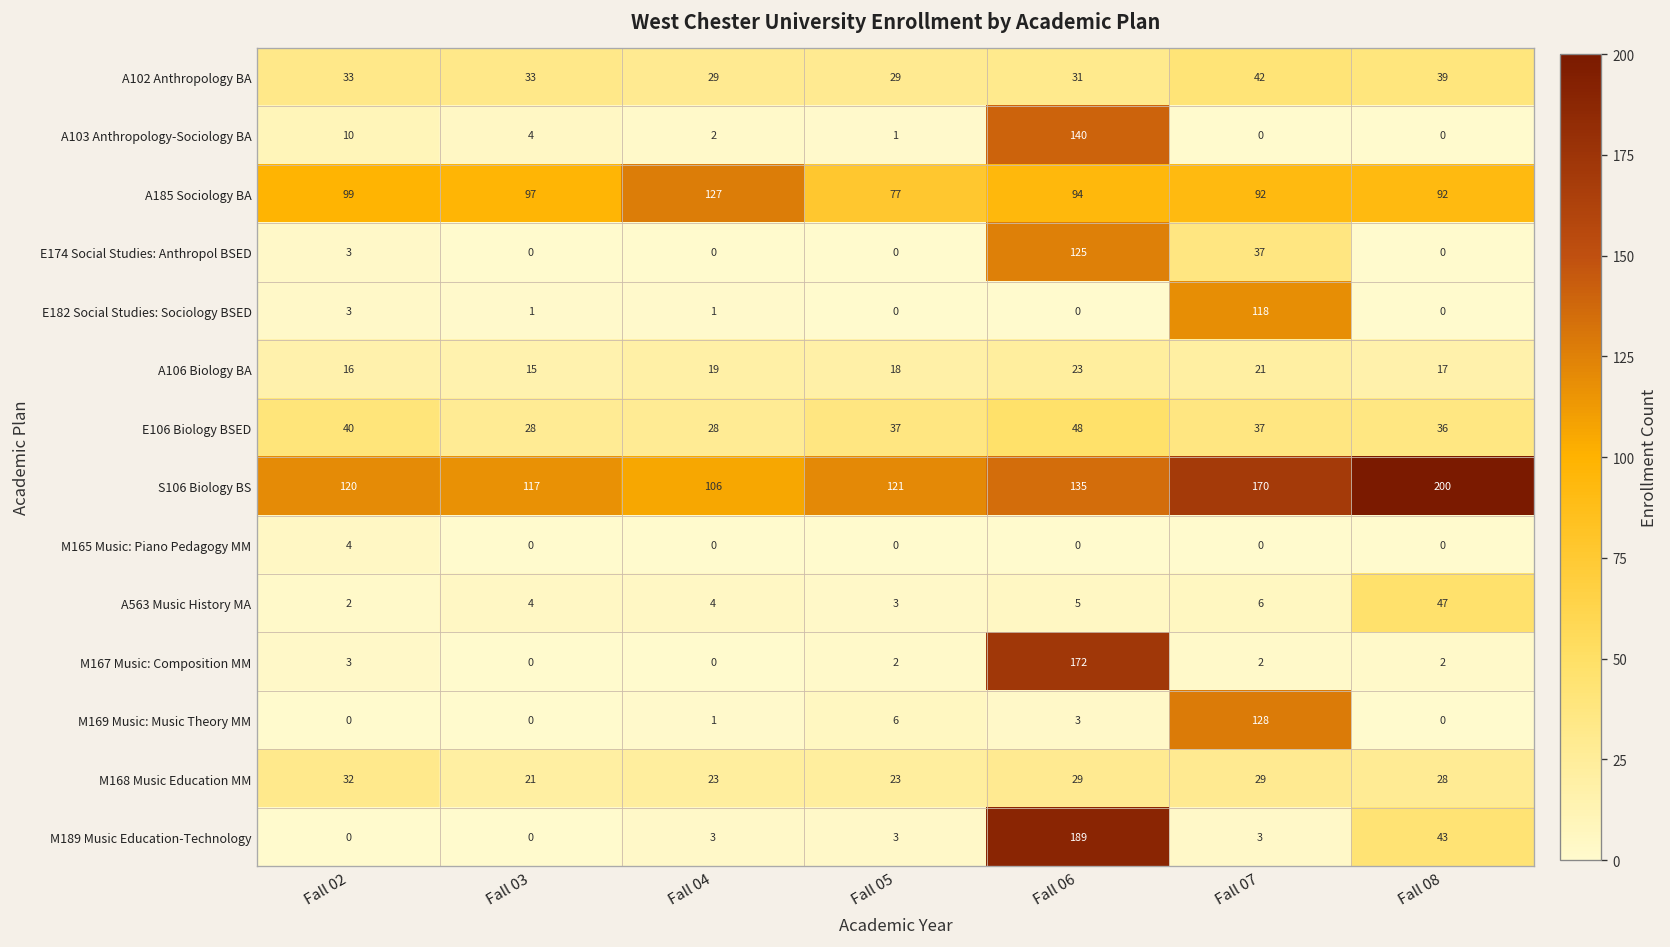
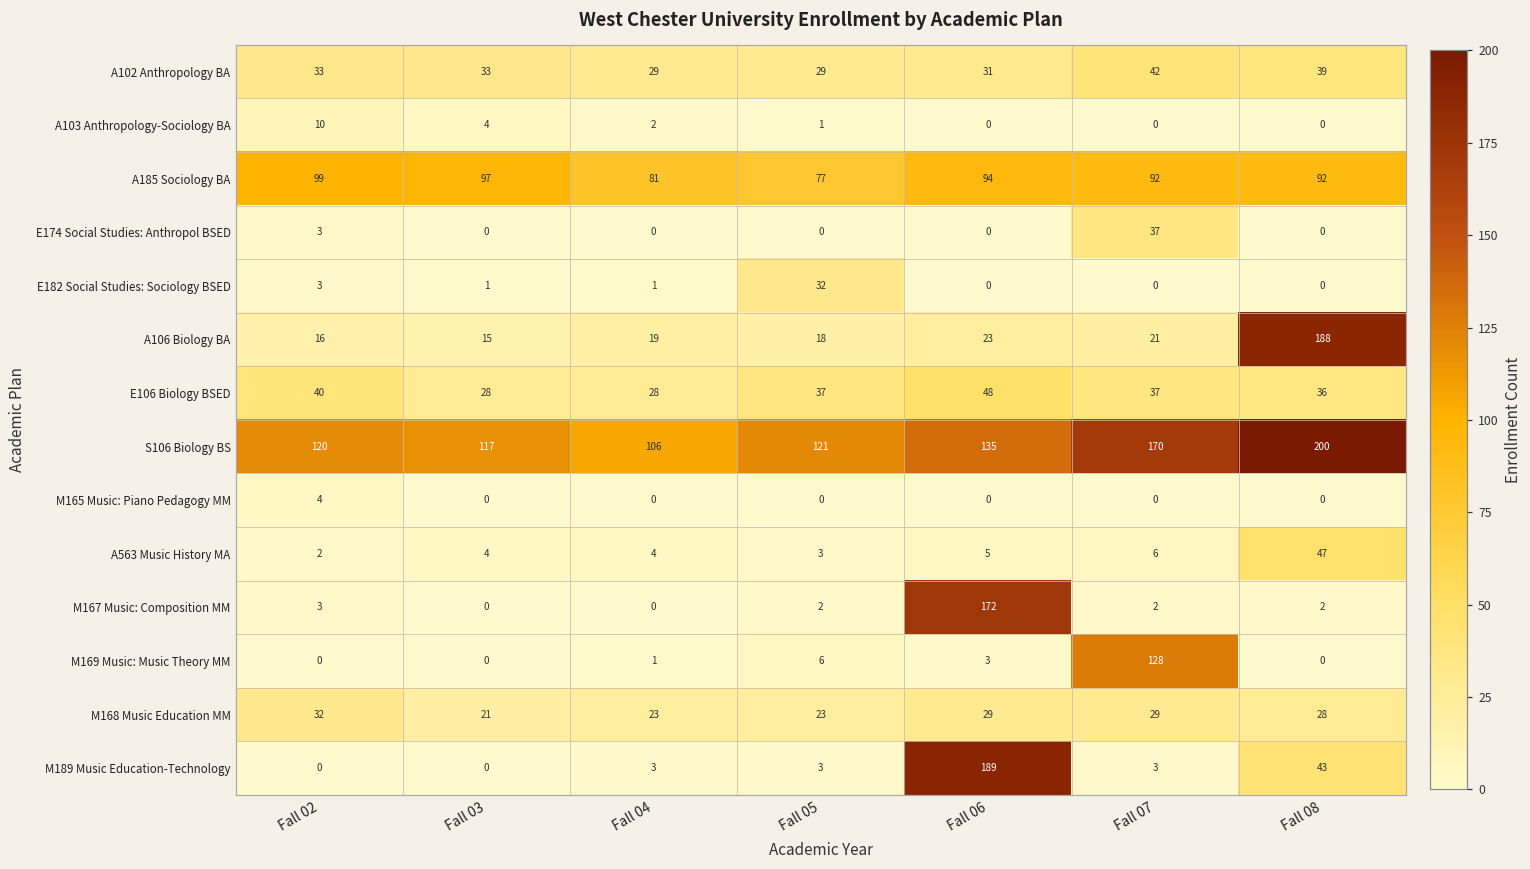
A103 Anthropology-Sociology BA, Fall 06: 140 -> 0
A185 Sociology BA, Fall 04: 127 -> 81
E174 Social Studies: Anthropol BSED, Fall 06: 125 -> 0
E182 Social Studies: Sociology BSED, Fall 05: 0 -> 32
E182 Social Studies: Sociology BSED, Fall 07: 118 -> 0
A106 Biology BA, Fall 08: 17 -> 188
